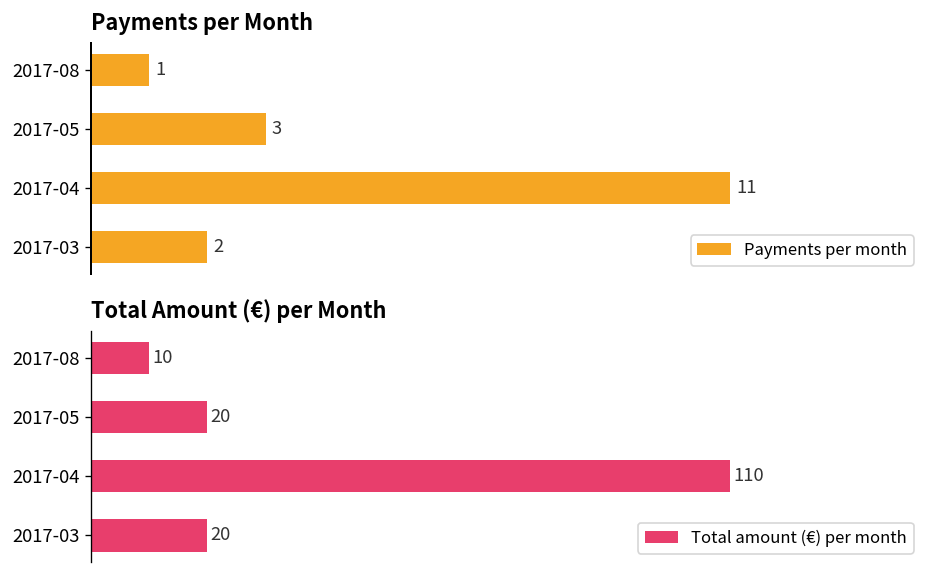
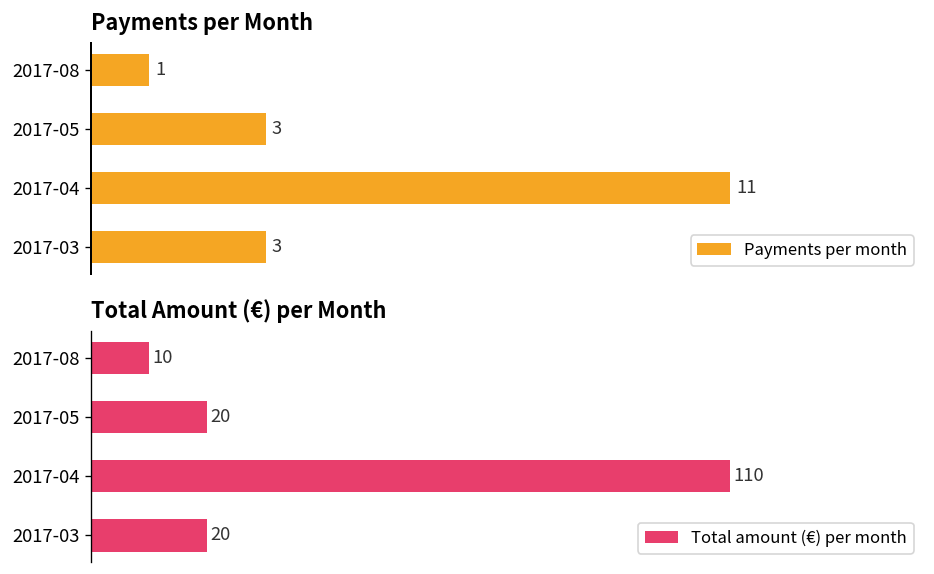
Payments per Month, 2017-03: 2 -> 3
